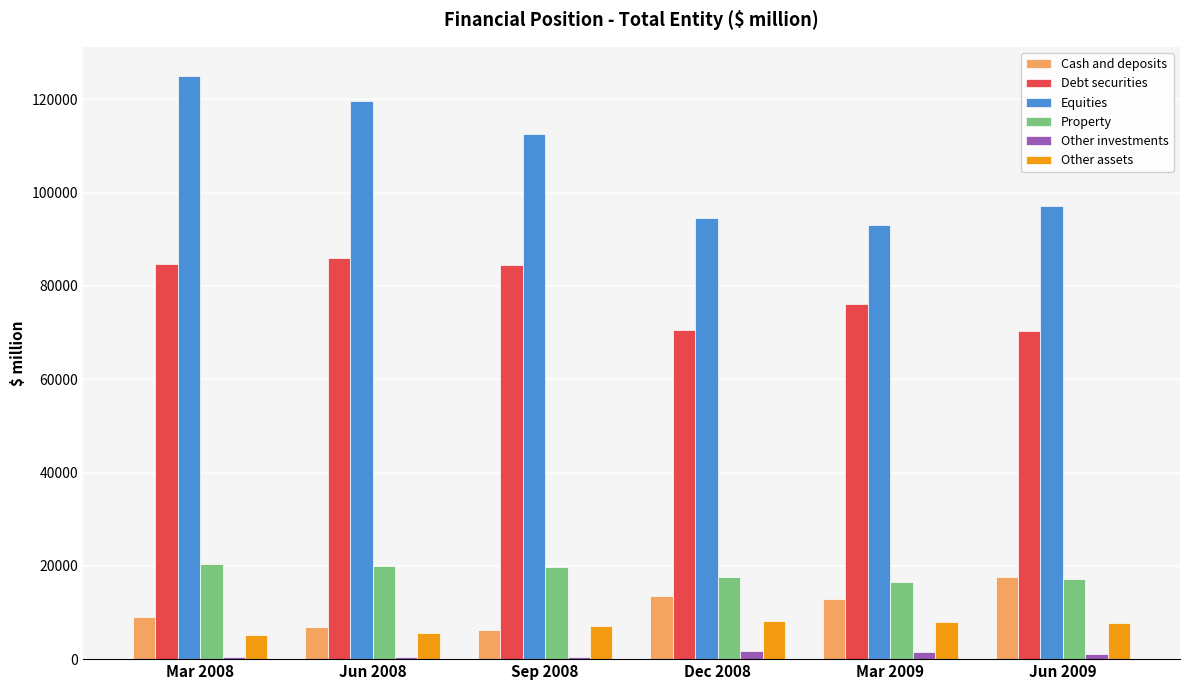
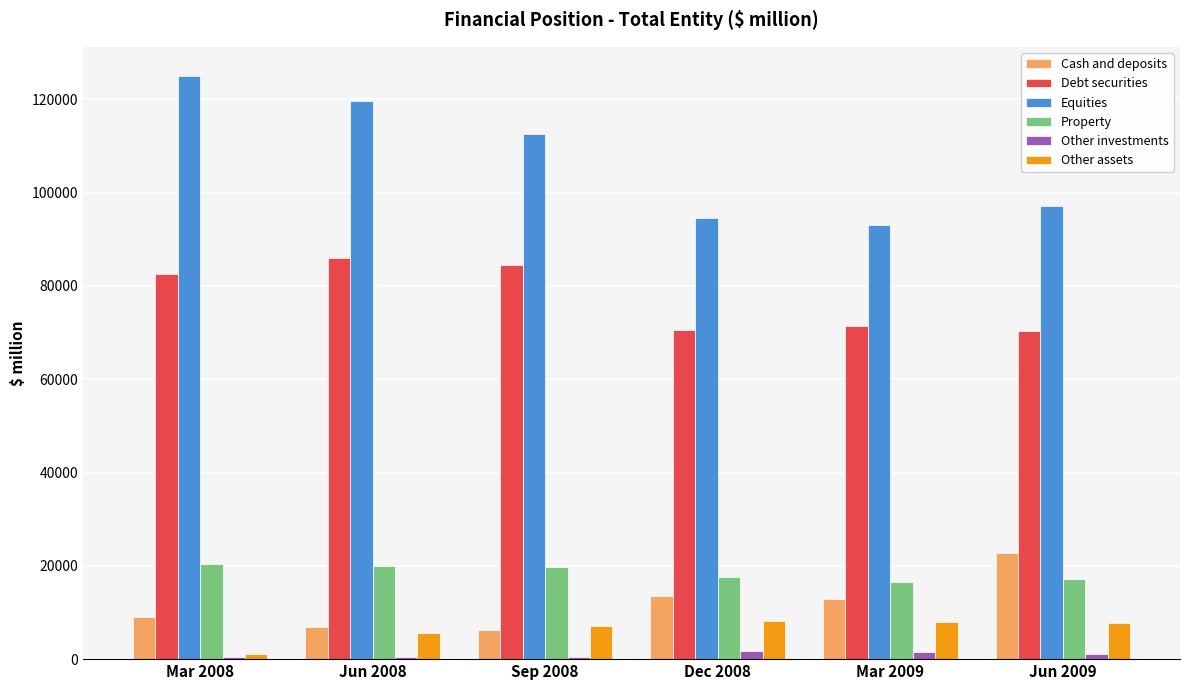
Debt securities, Mar 2008: 85000 -> 83000
Other assets, Mar 2008: 5000 -> 1000
Debt securities, Mar 2009: 76000 -> 71000
Cash and deposits, Jun 2009: 18000 -> 23000
